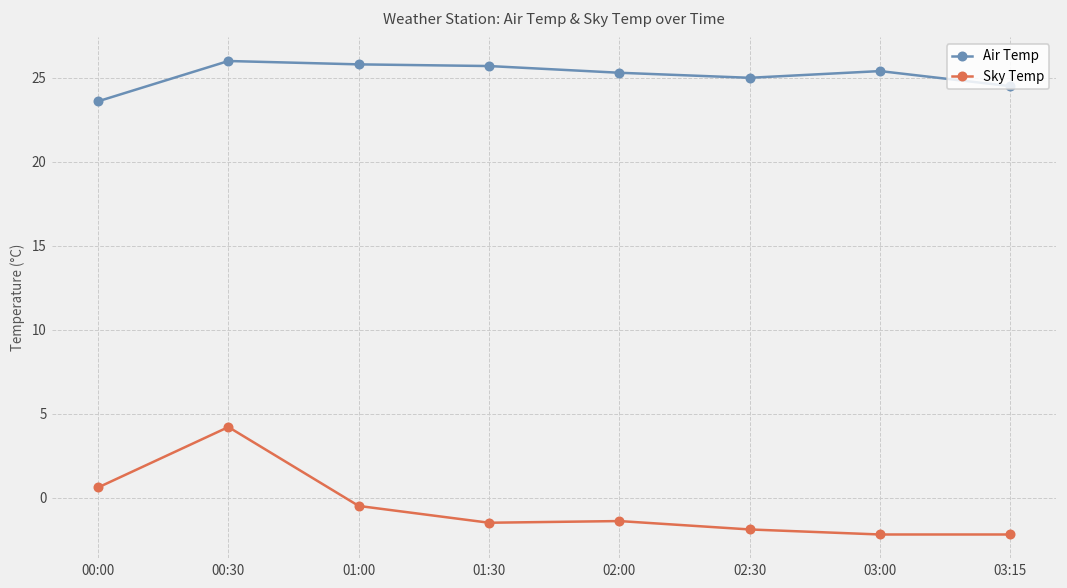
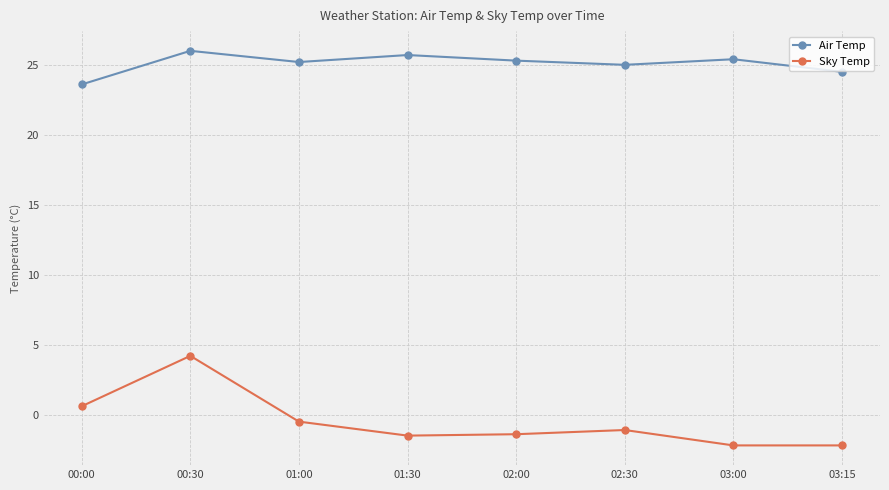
Air Temp, 01:00: 25.8 -> 25.2
Sky Temp, 02:30: -1.9 -> -1.1
